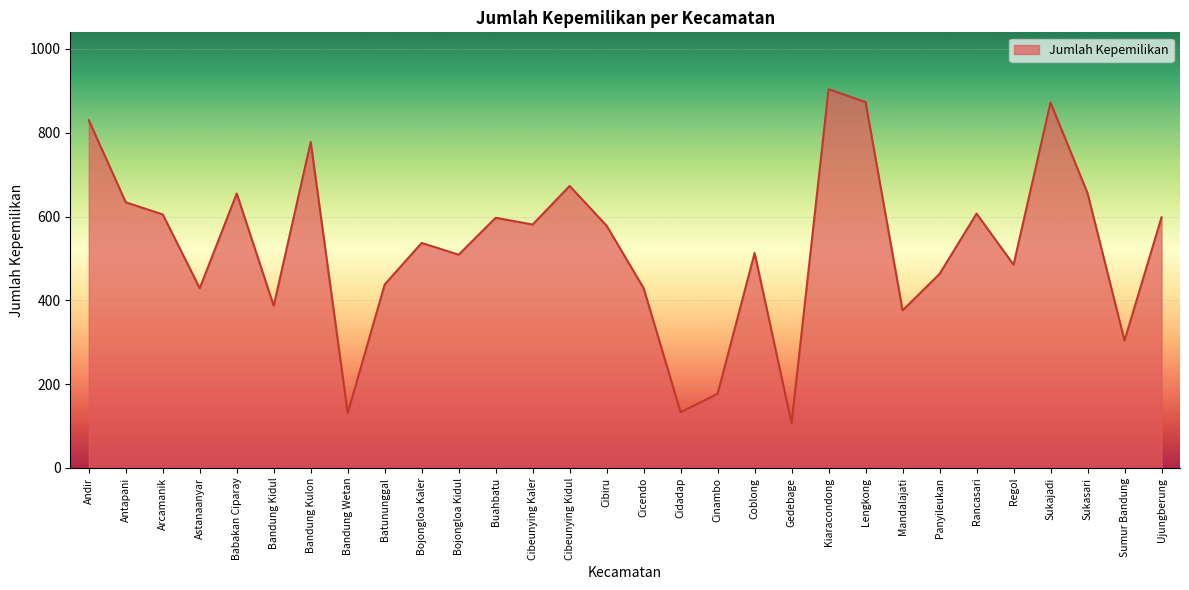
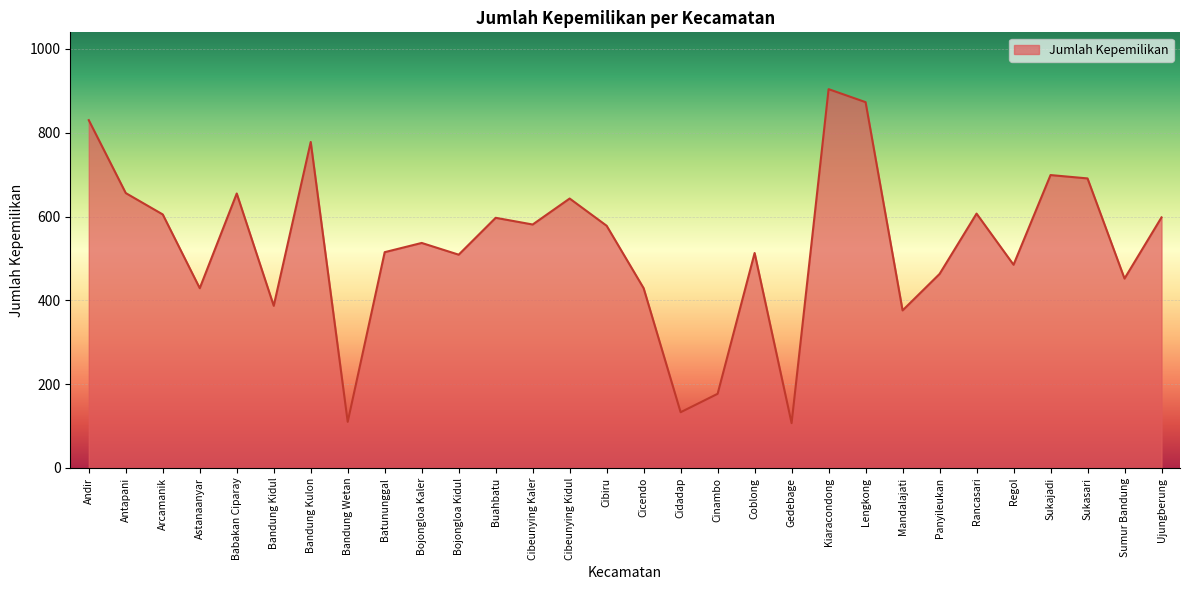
Antapani: 630 -> 660
Bandung Wetan: 130 -> 110
Batununggal: 440 -> 520
Cibeunying Kidul: 670 -> 640
Sukajadi: 870 -> 700
Sukasari: 660 -> 690
Sumur Bandung: 300 -> 450
